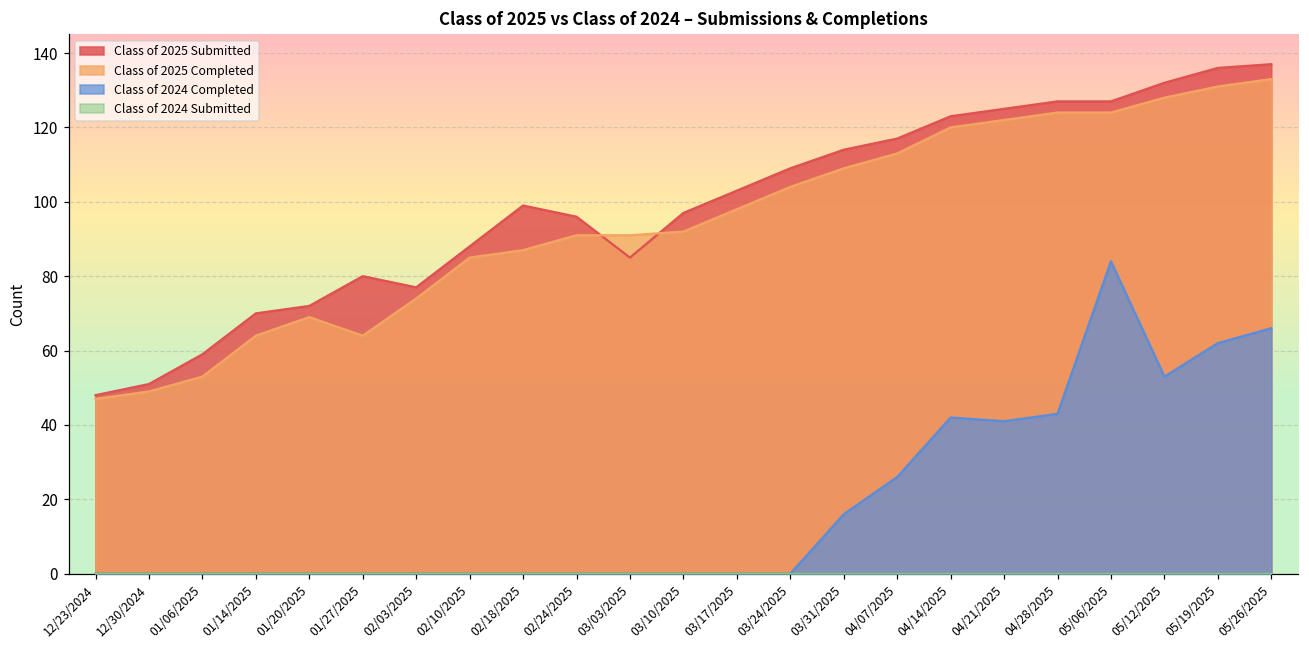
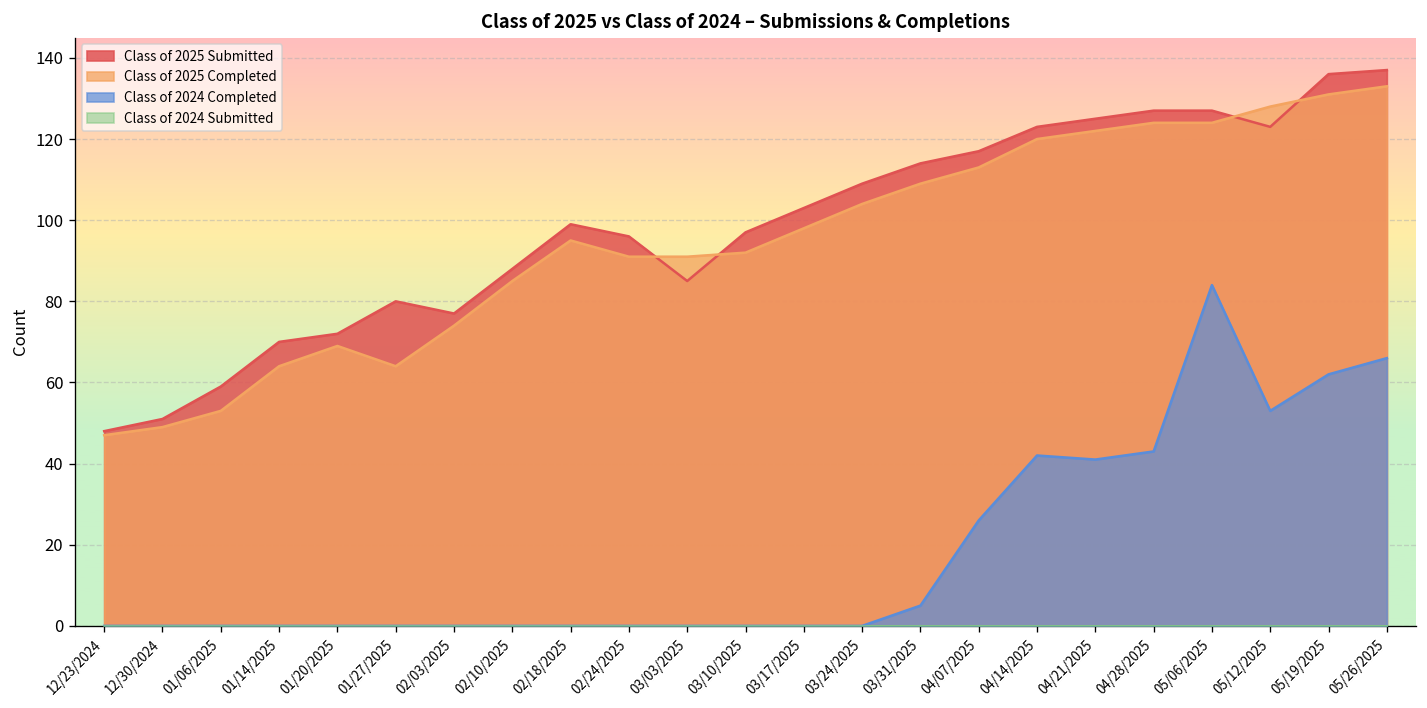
Class of 2025 Completed, 02/18/2025: 87 -> 95
Class of 2024 Completed, 03/31/2025: 16 -> 5
Class of 2025 Submitted, 05/12/2025: 132 -> 123
